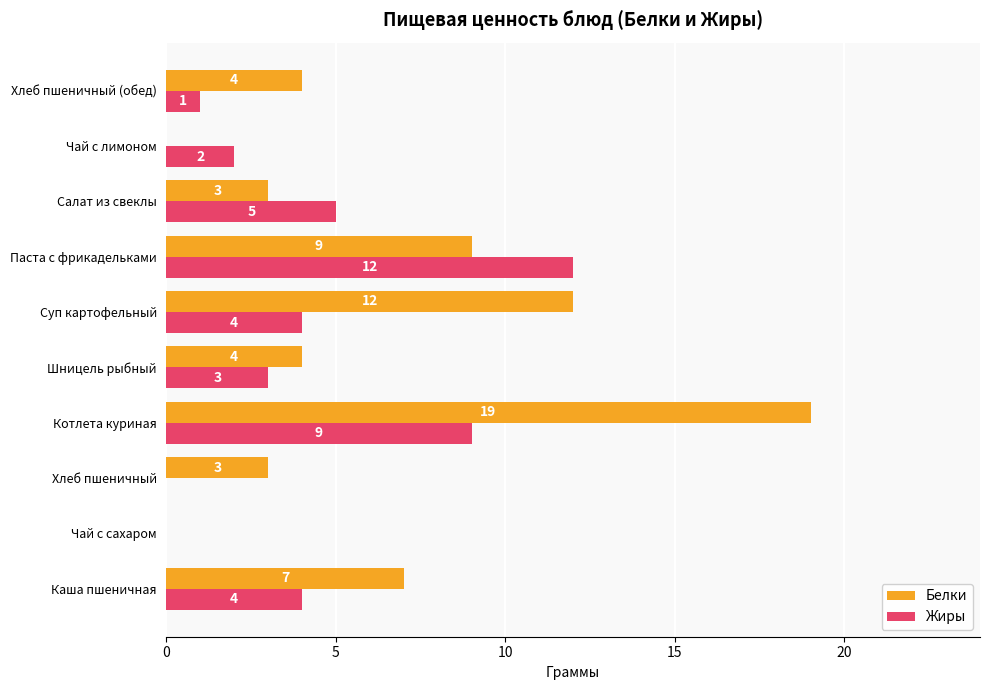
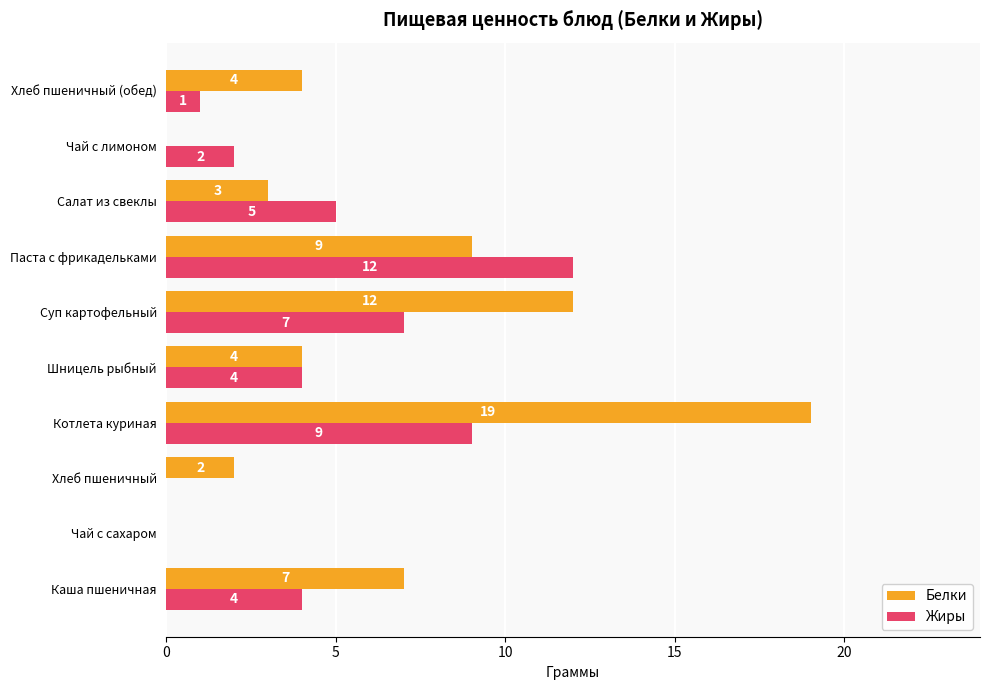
Жиры, Суп картофельный: 4 -> 7
Жиры, Шницель рыбный: 3 -> 4
Белки, Хлеб пшеничный: 3 -> 2
